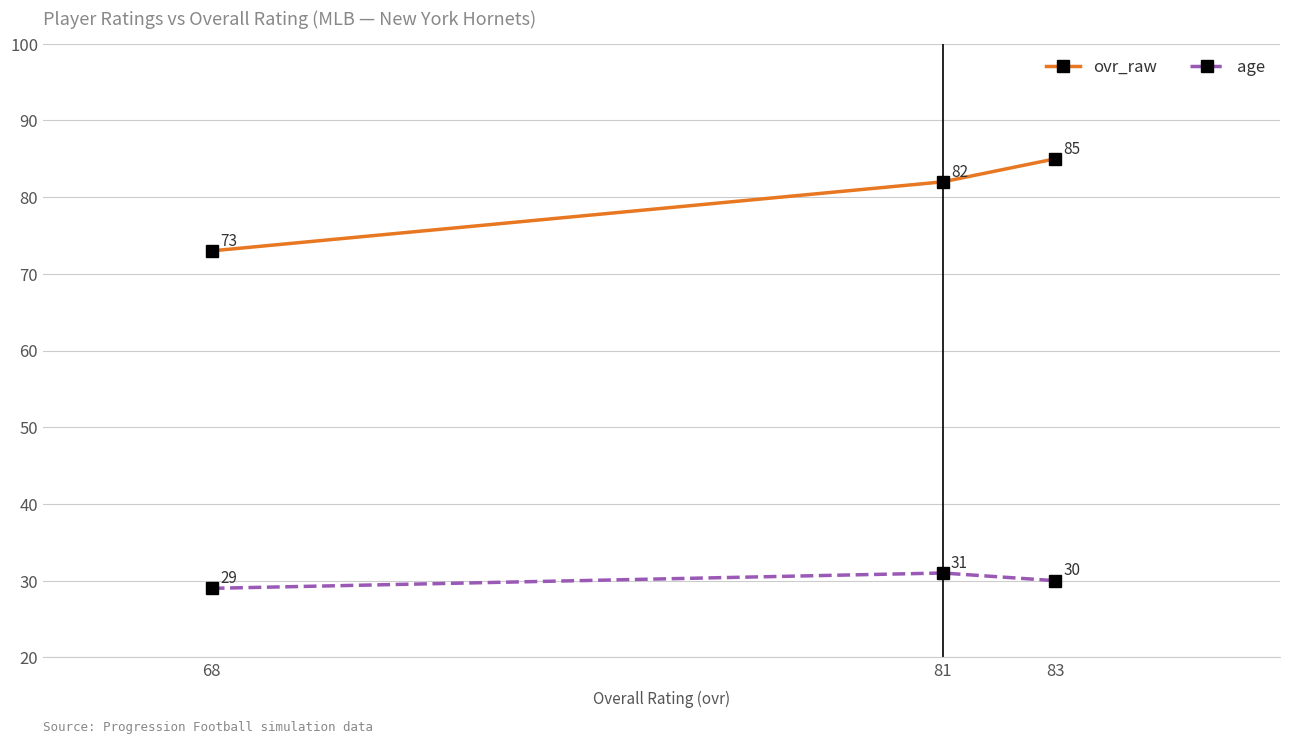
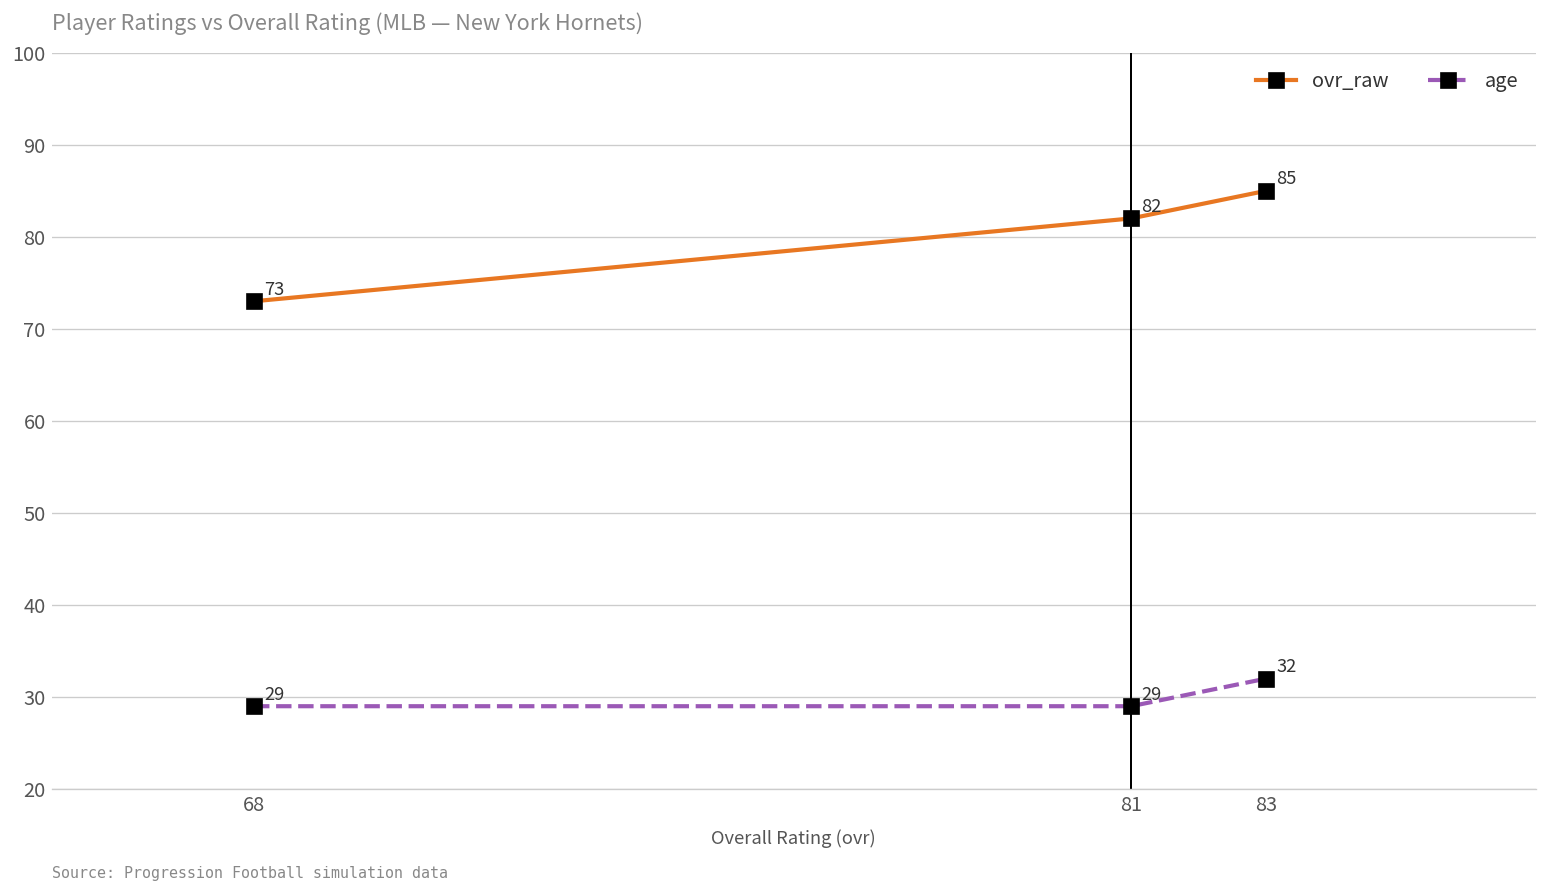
age, 81: 31 -> 29
age, 83: 30 -> 32
